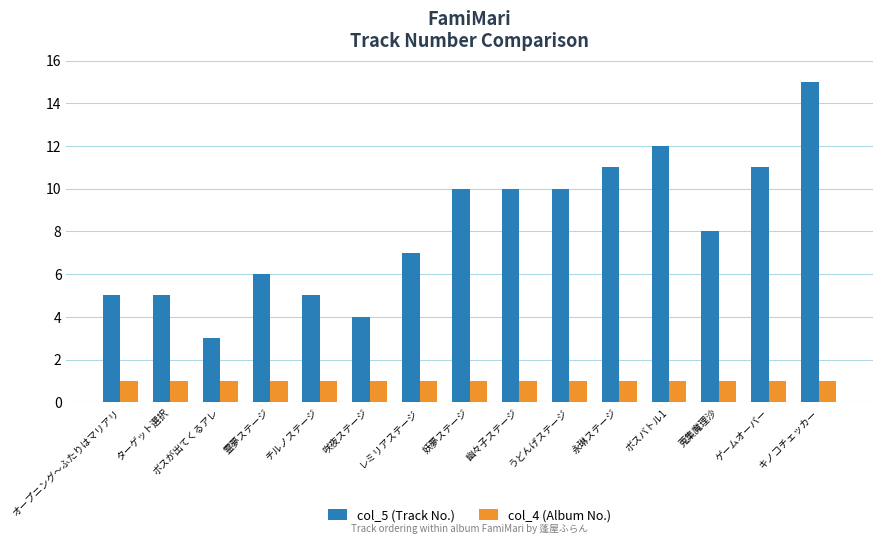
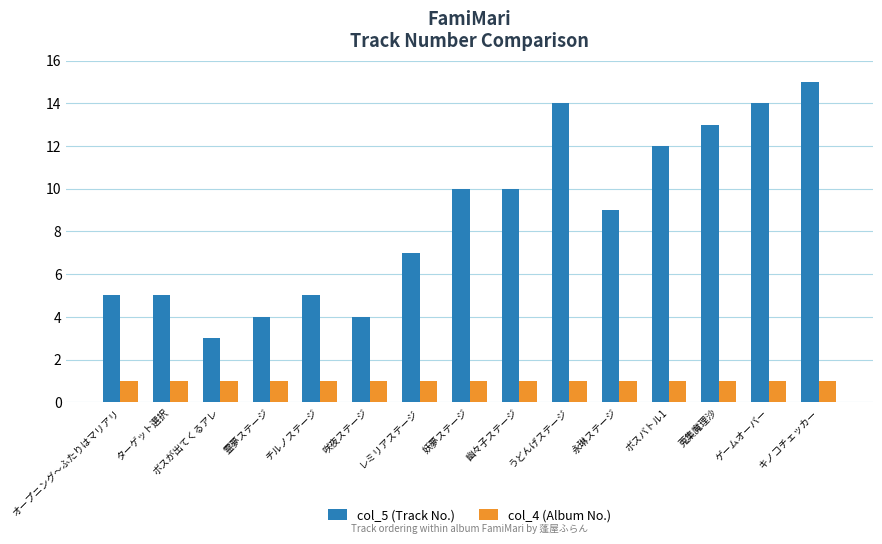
col_5 (Track No.), 霊夢ステージ: 6 -> 4
col_5 (Track No.), うどんげステージ: 10 -> 14
col_5 (Track No.), 永琳ステージ: 11 -> 9
col_5 (Track No.), 蒐集魔理沙: 8 -> 13
col_5 (Track No.), ゲームオーバー: 11 -> 14
